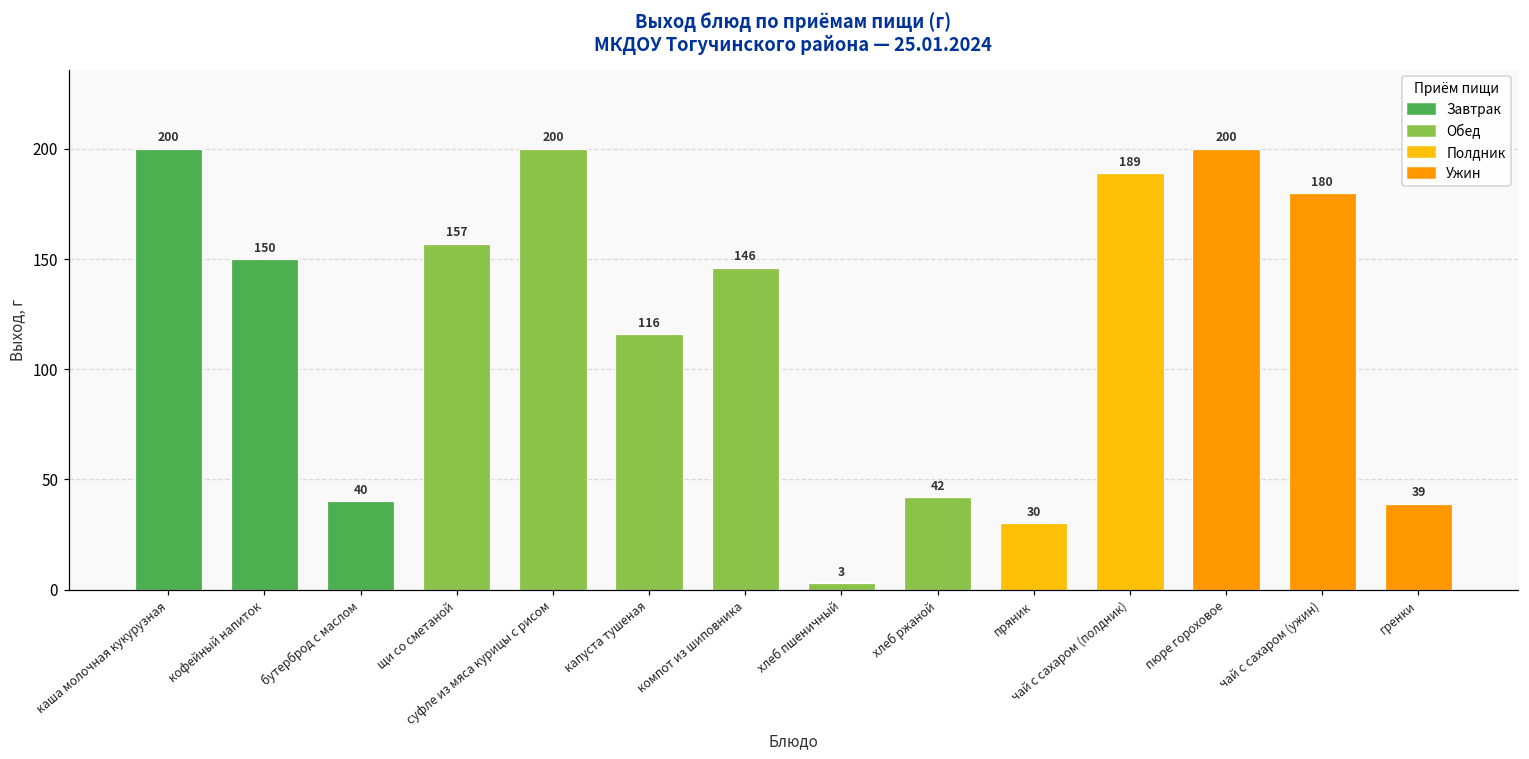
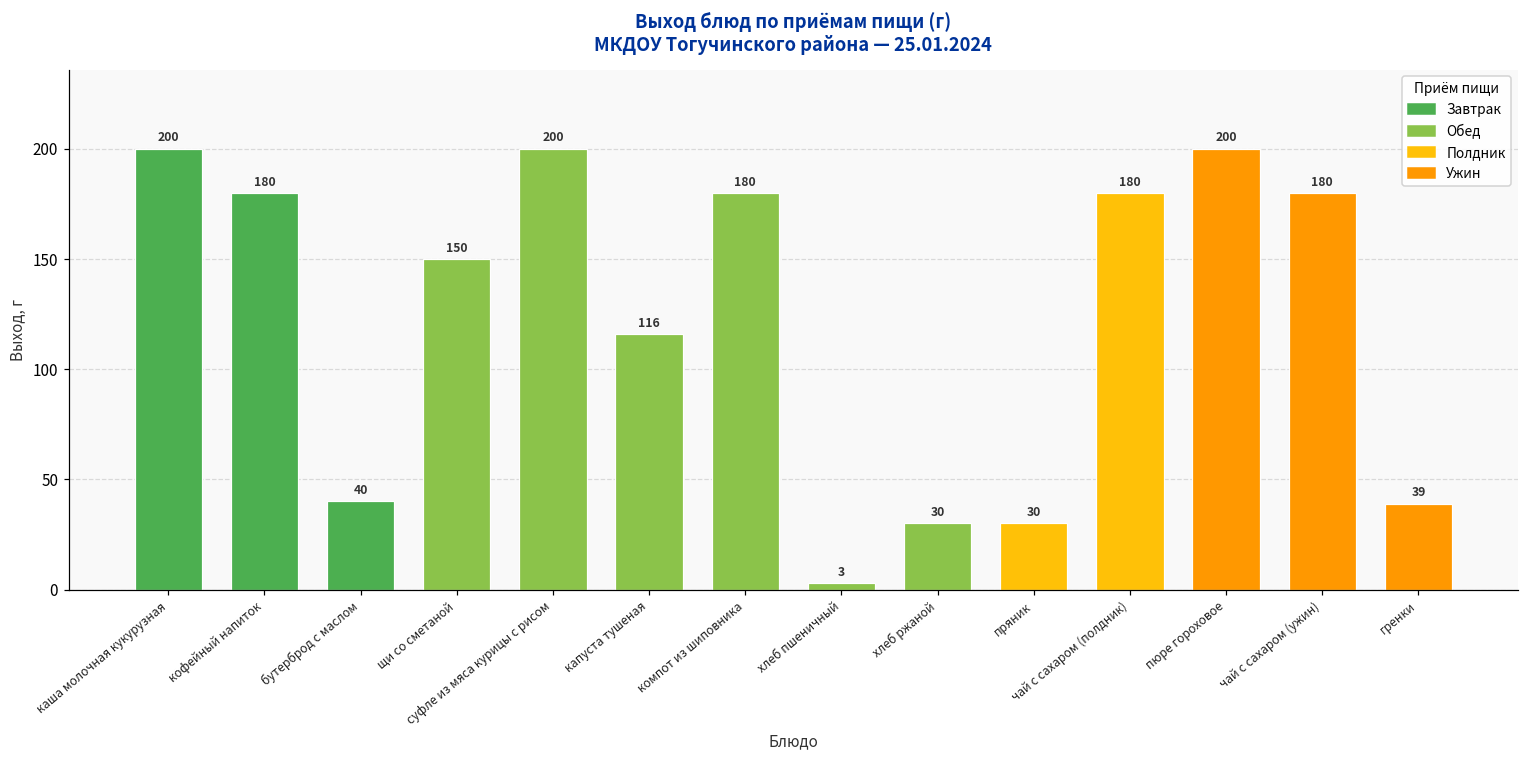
кофейный напиток: 150 -> 180
щи со сметаной: 157 -> 150
компот из шиповника: 146 -> 180
хлеб ржаной: 42 -> 30
чай с сахаром (полдник): 189 -> 180
